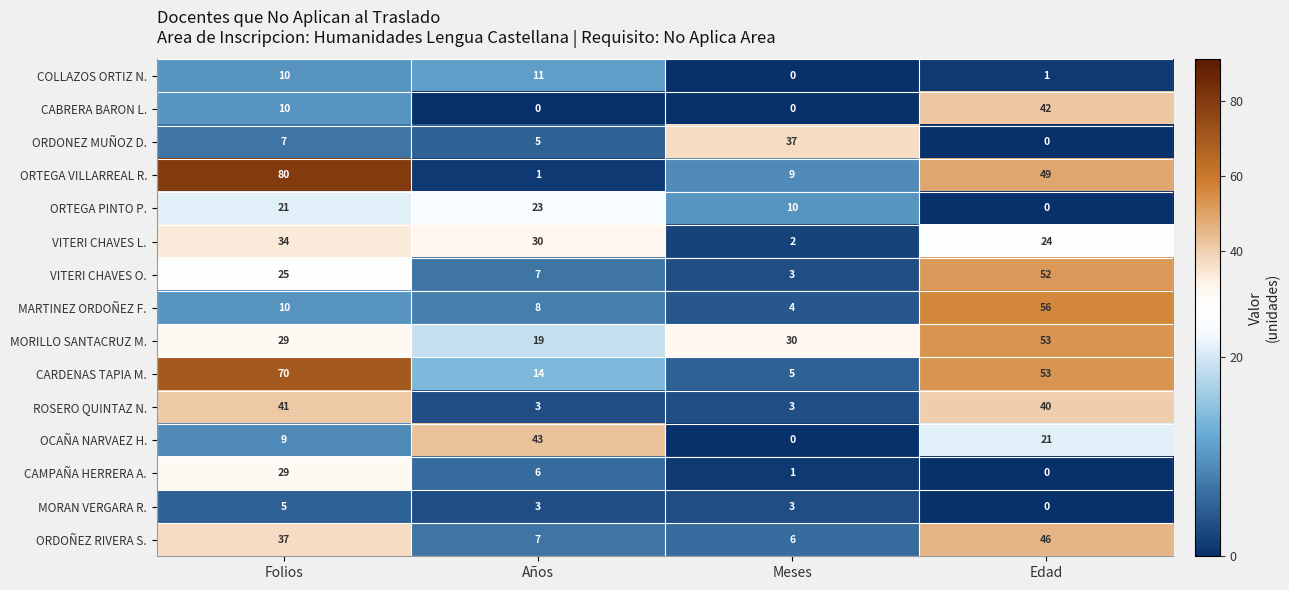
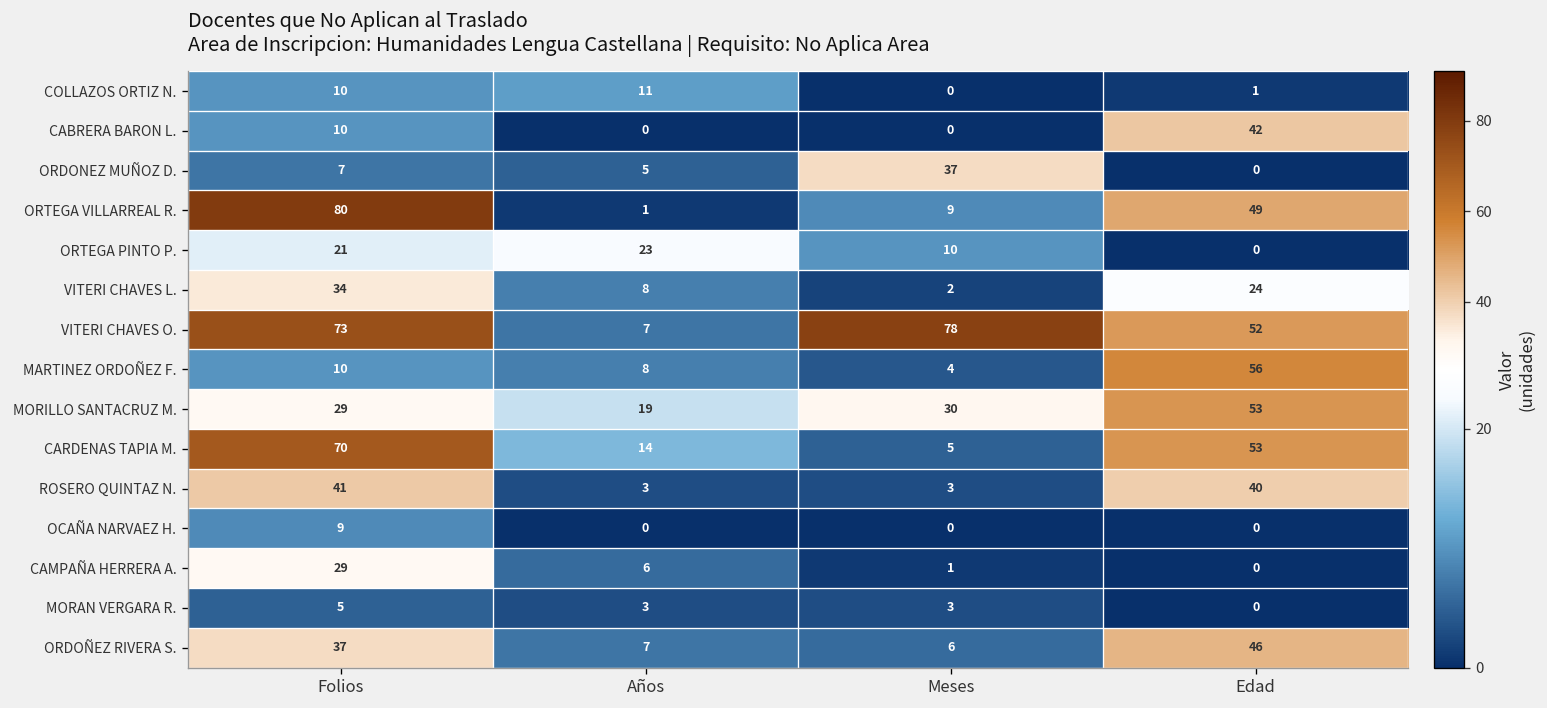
VITERI CHAVES L., Años: 30 -> 8
VITERI CHAVES O., Folios: 25 -> 73
VITERI CHAVES O., Meses: 3 -> 78
OCAÑA NARVAEZ H., Años: 43 -> 0
OCAÑA NARVAEZ H., Edad: 21 -> 0
